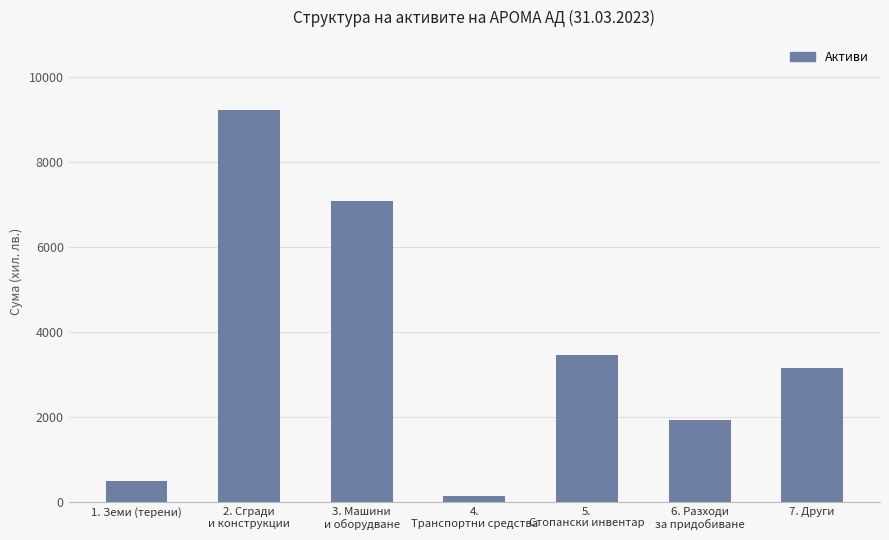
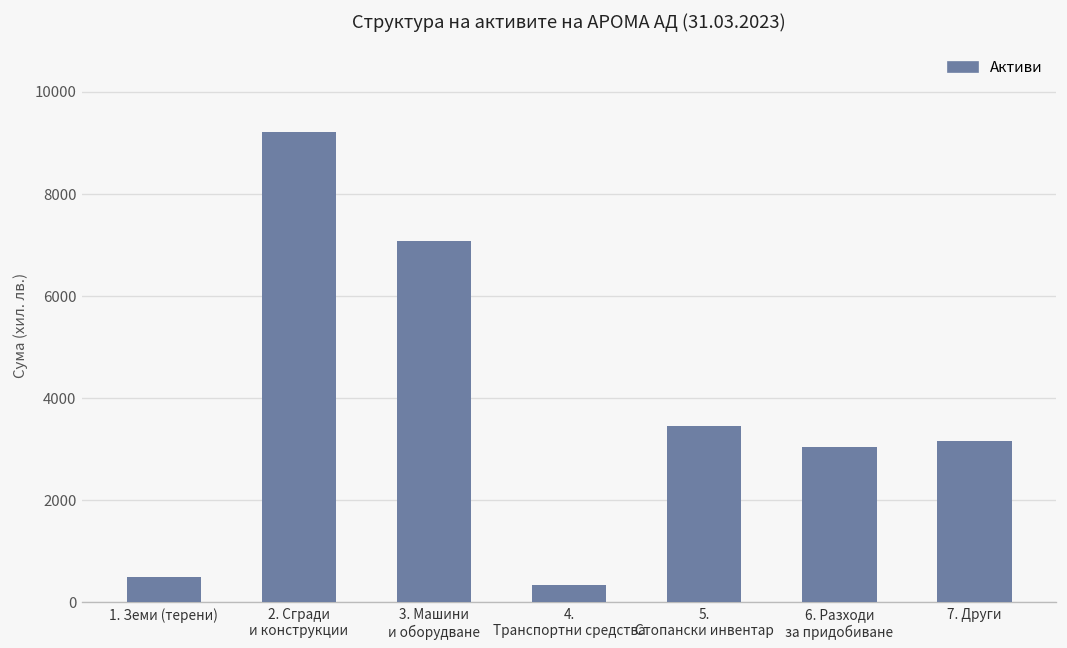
4. Транспортни средства: 100 -> 300
6. Разходи за придобиване: 1900 -> 3000
